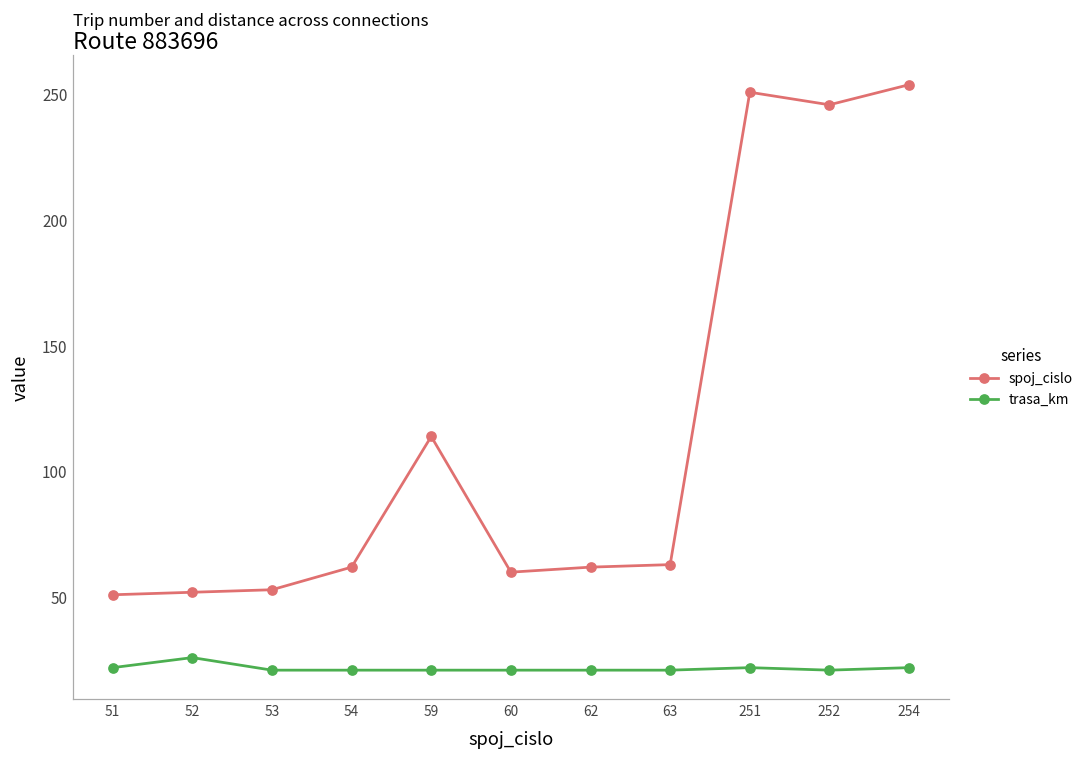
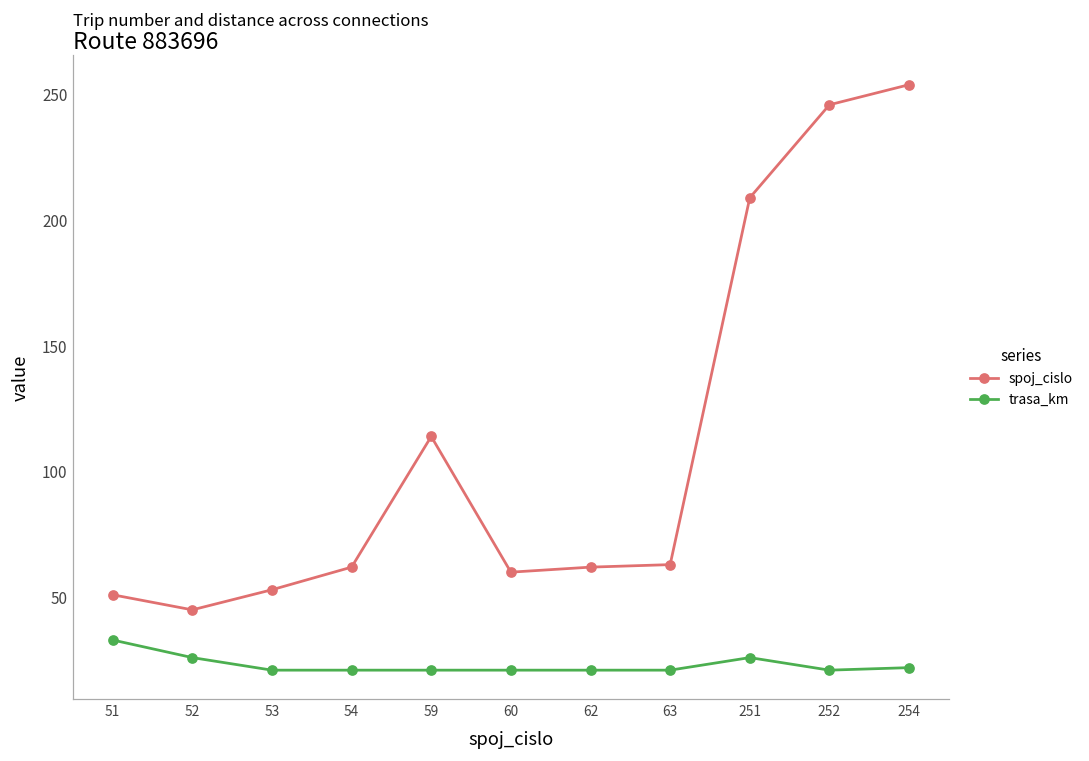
trasa_km, 51: 22 -> 33
spoj_cislo, 52: 52 -> 45
spoj_cislo, 251: 251 -> 209
trasa_km, 251: 22 -> 26
